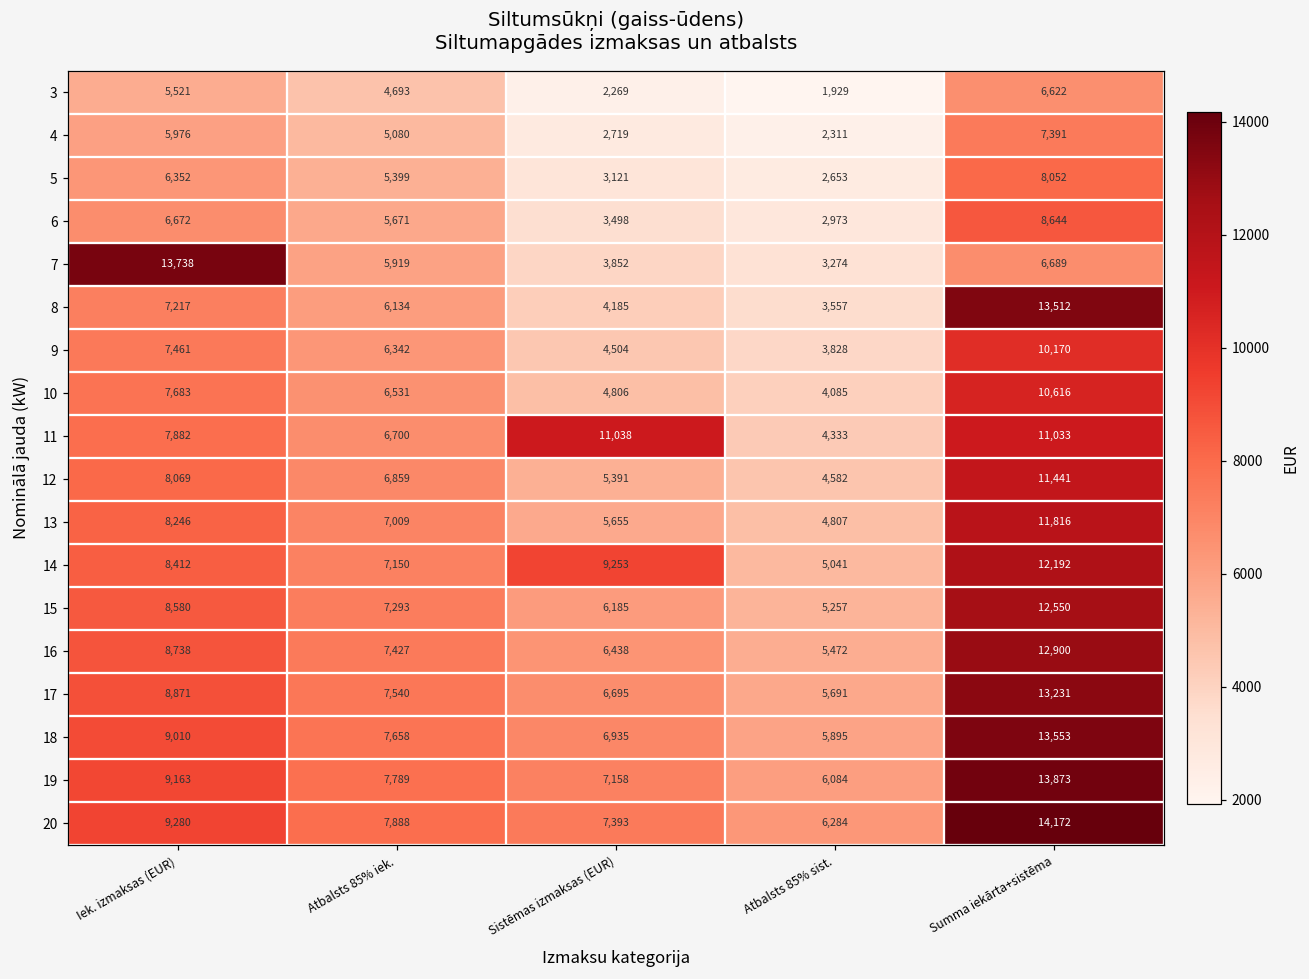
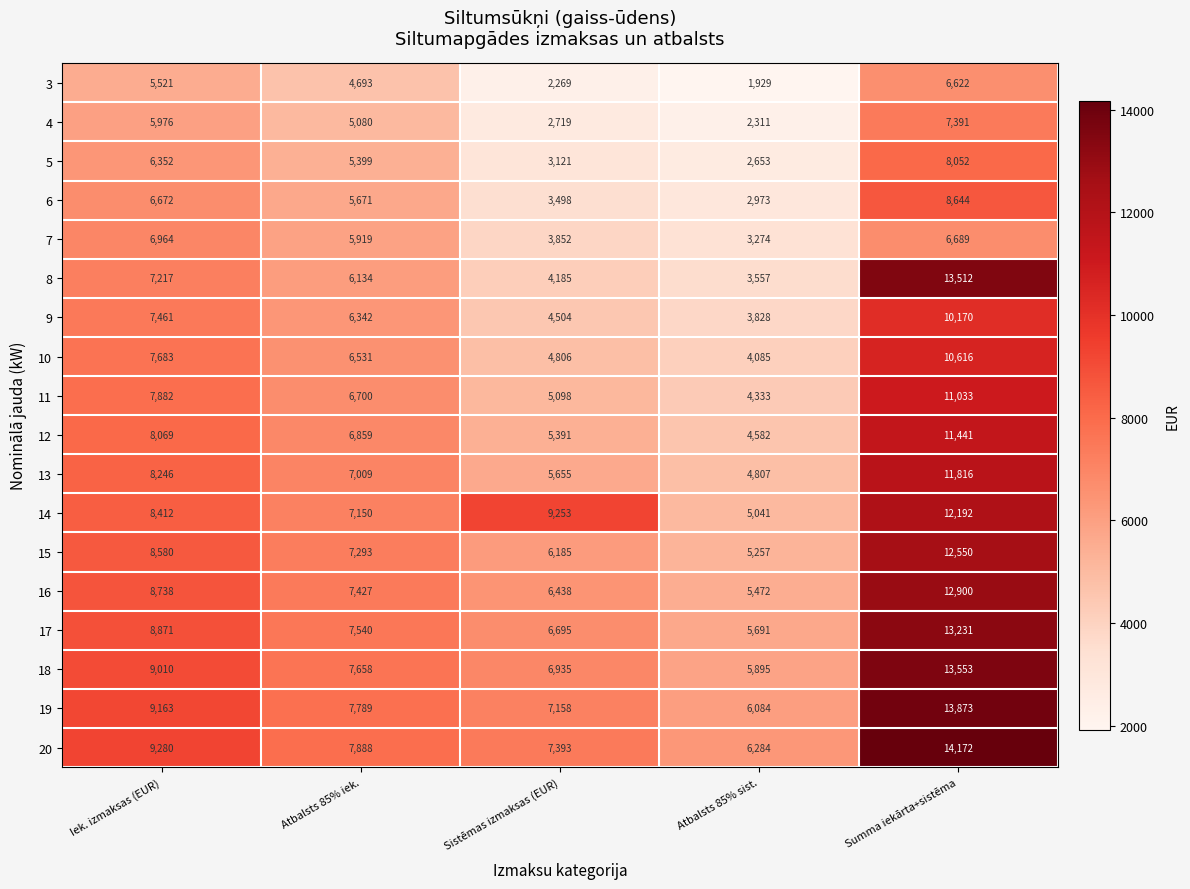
7, Iek. izmaksas (EUR): 13,738 -> 6,964
11, Sistēmas izmaksas (EUR): 11,038 -> 5,098
